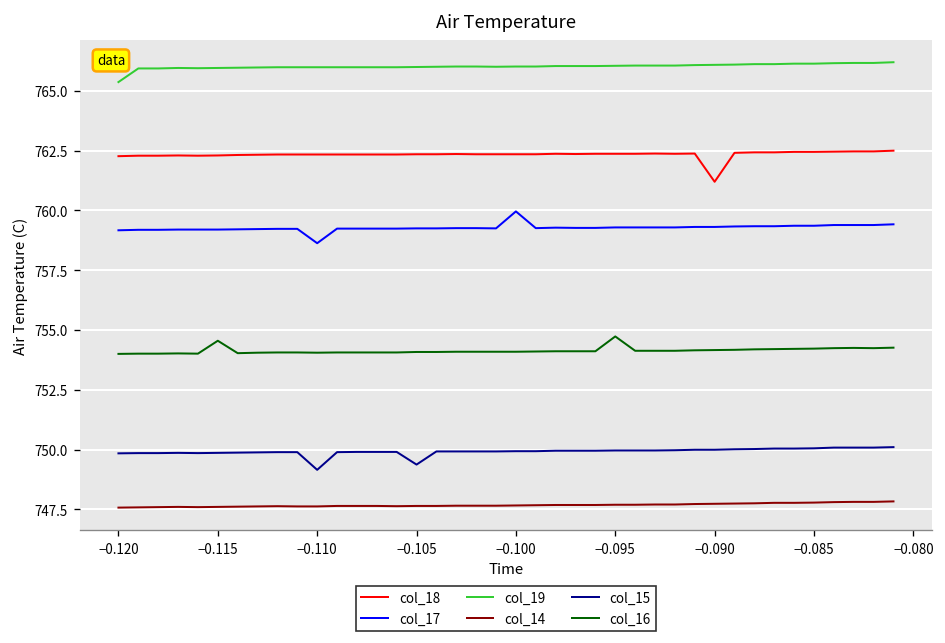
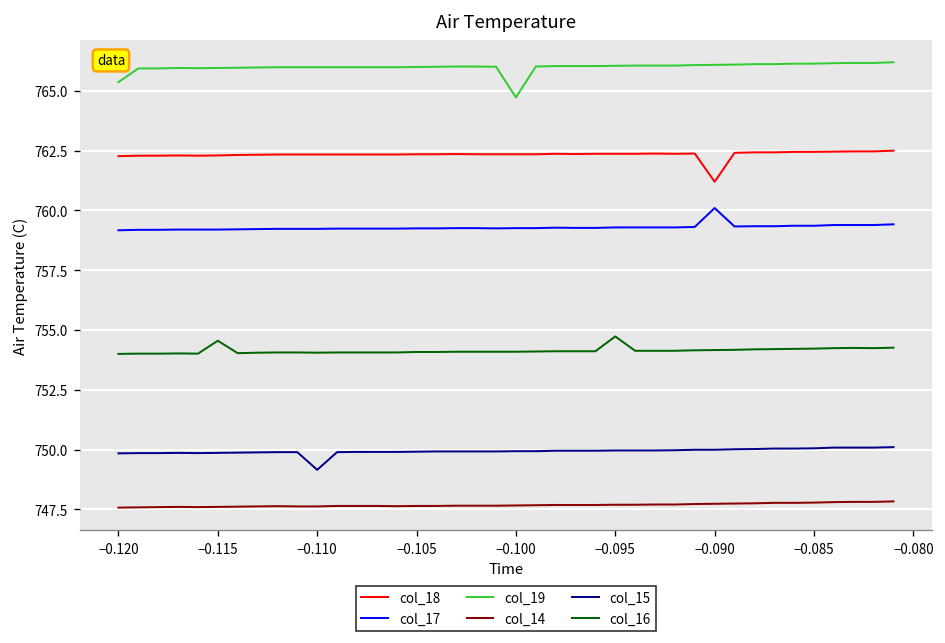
col_17, −0.110: 758.6 -> 759.2
col_15, −0.105: 749.4 -> 749.9
col_17, −0.100: 760.0 -> 759.3
col_19, −0.100: 766.0 -> 764.7
col_17, −0.090: 759.3 -> 760.1
